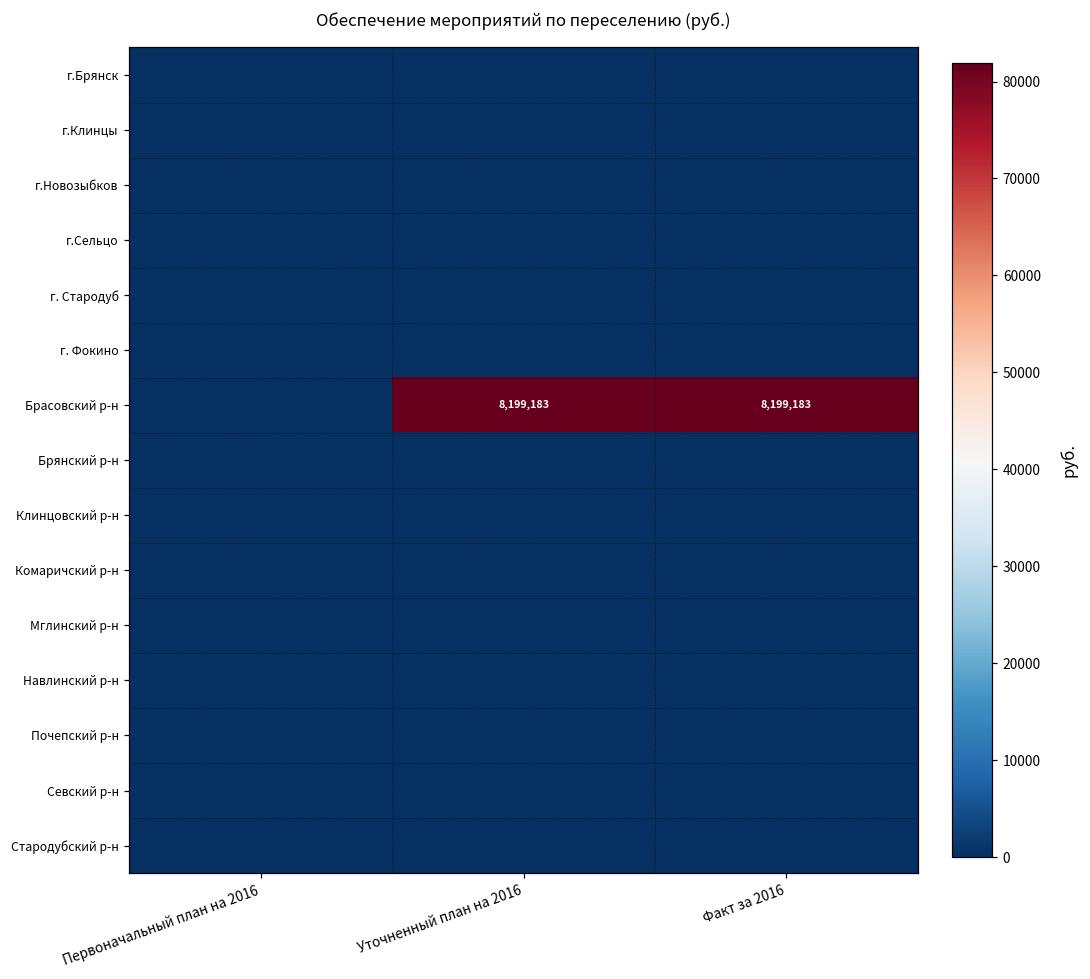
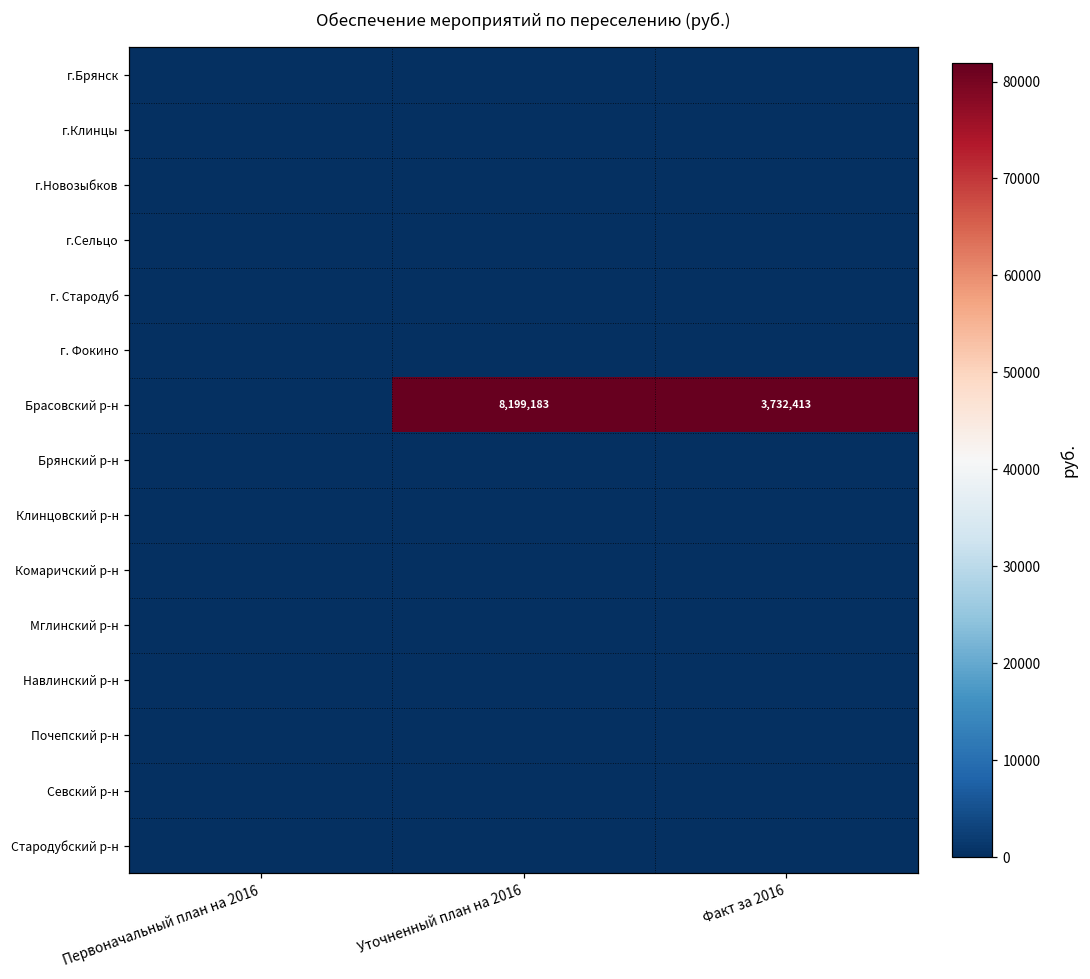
Брасовский р-н, Факт за 2016: 8,199,183 -> 3,732,413
